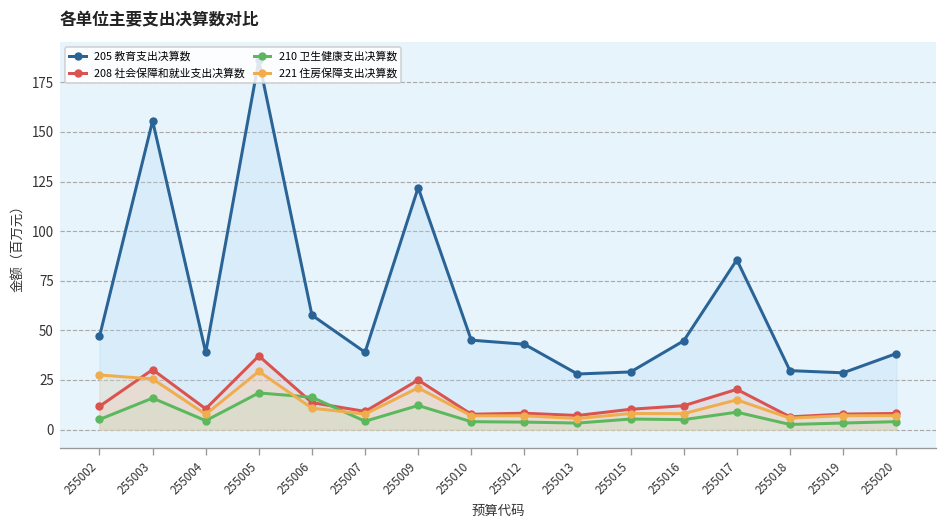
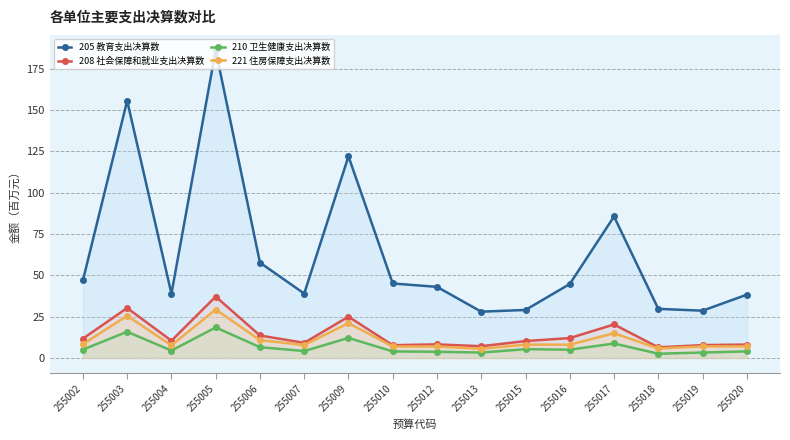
221 住房保障支出决算数, 255002: 28 -> 8
210 卫生健康支出决算数, 255006: 16 -> 7
